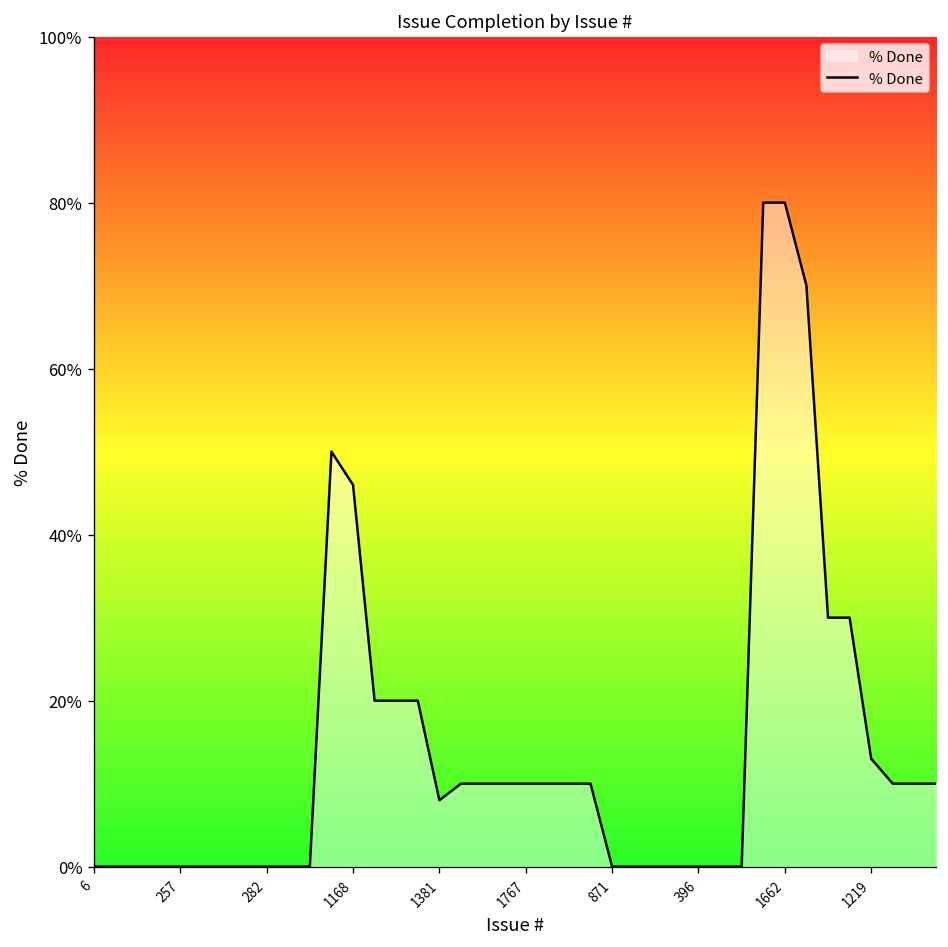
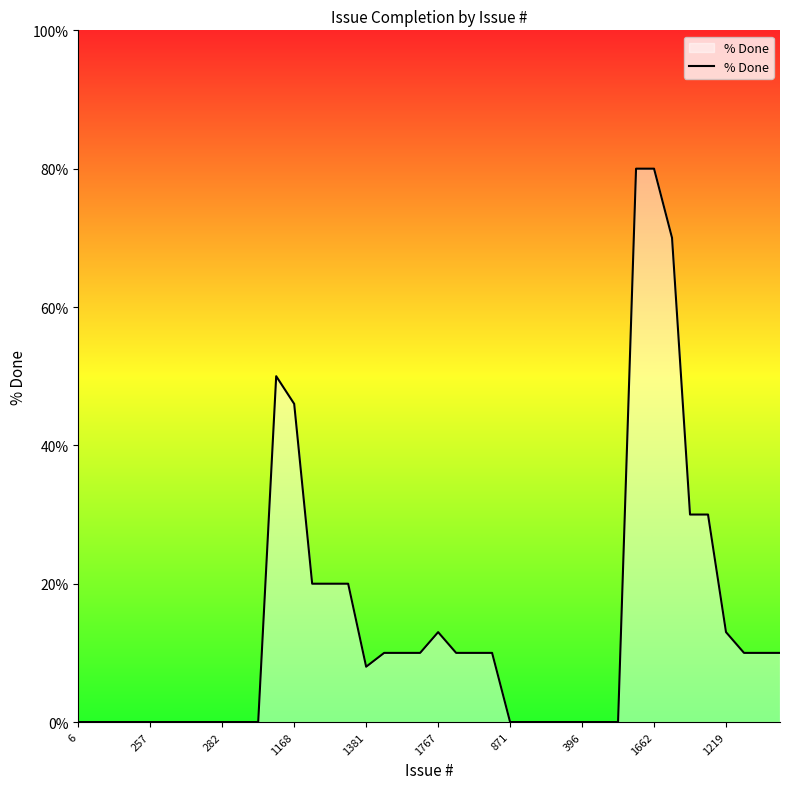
1767: 10% -> 13%
